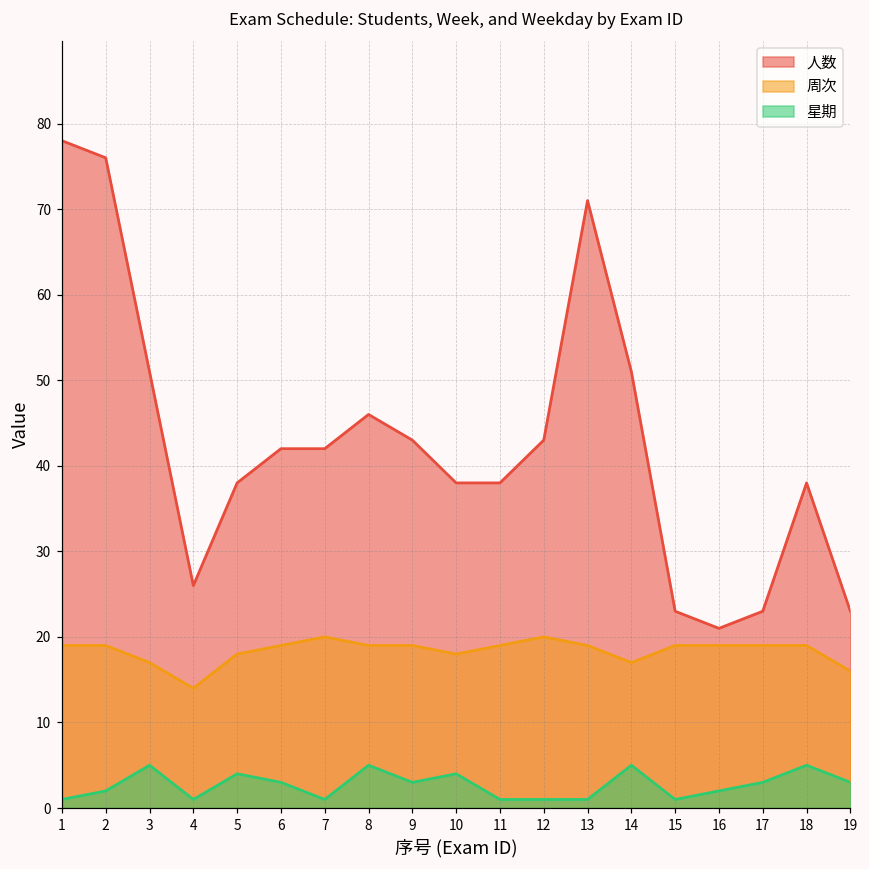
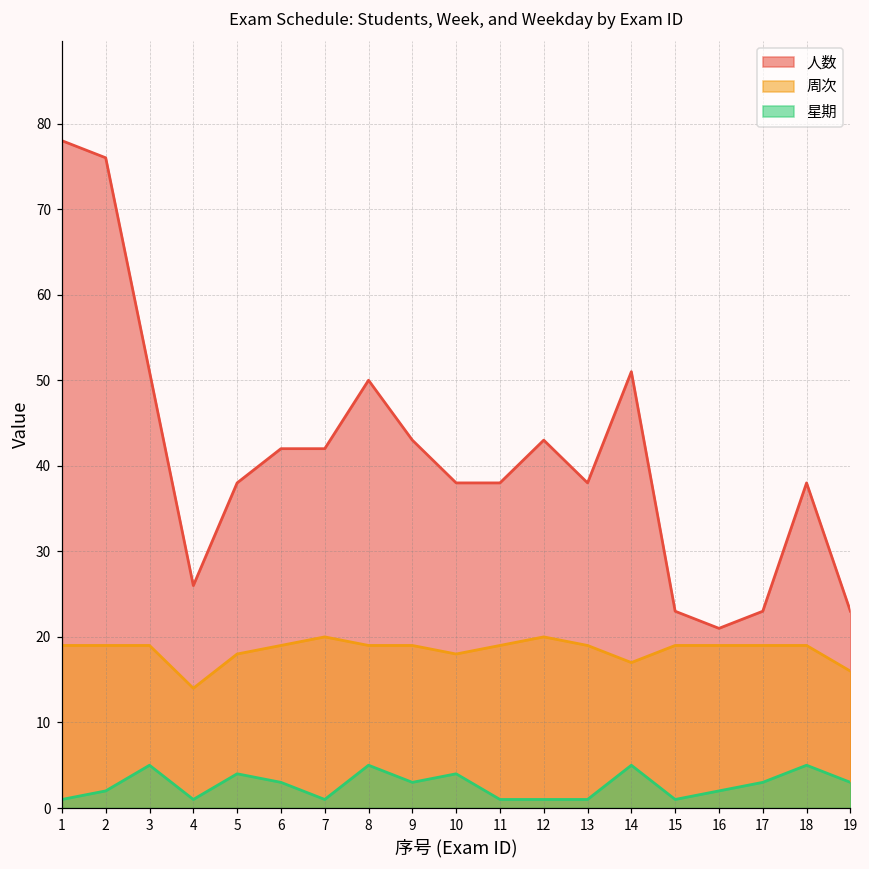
周次, 3: 17 -> 19
人数, 8: 46 -> 50
人数, 13: 71 -> 38
